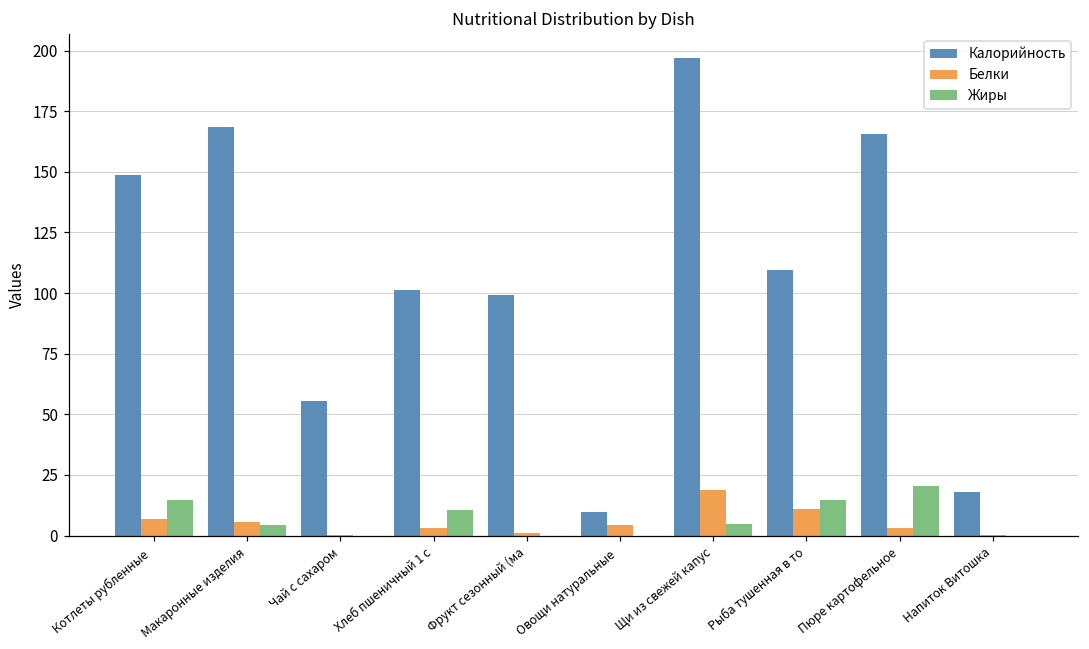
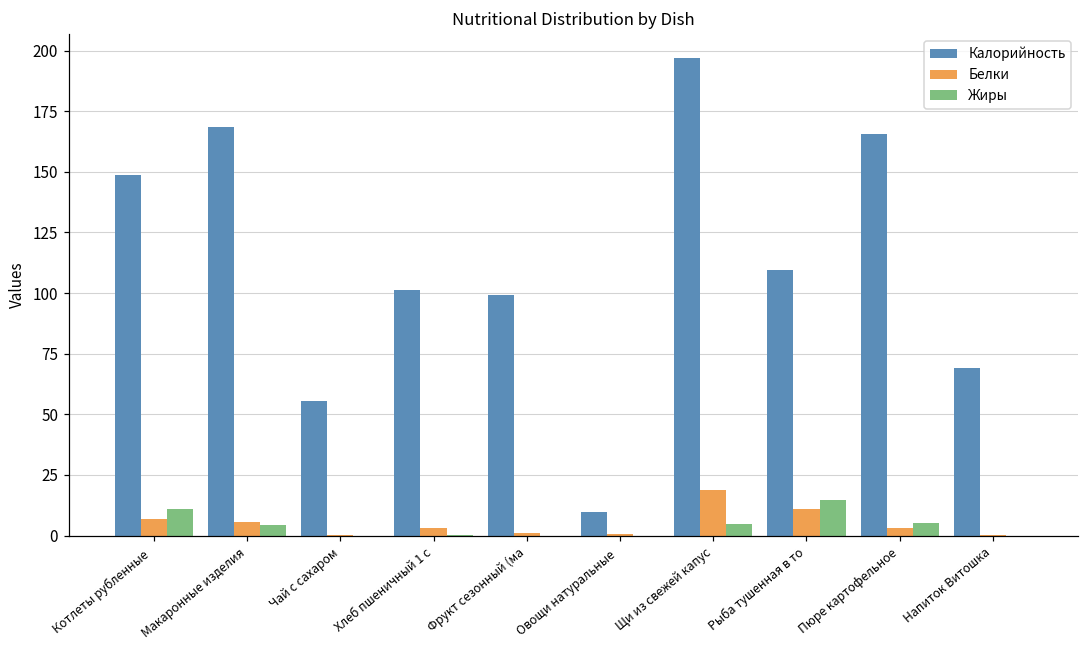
Жиры, Котлеты рубленные: 15 -> 11
Жиры, Хлеб пшеничный 1 с: 10 -> 0
Белки, Овощи натуральные: 4 -> 1
Жиры, Пюре картофельное: 21 -> 5
Калорийность, Напиток Витошка: 18 -> 69
